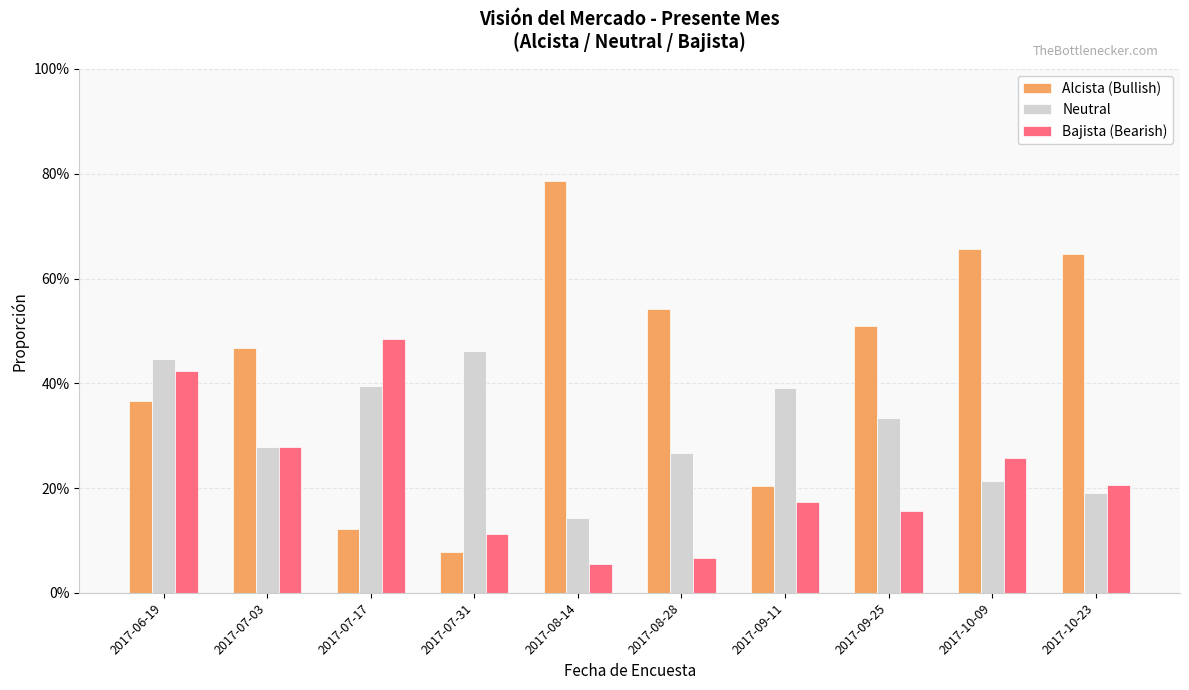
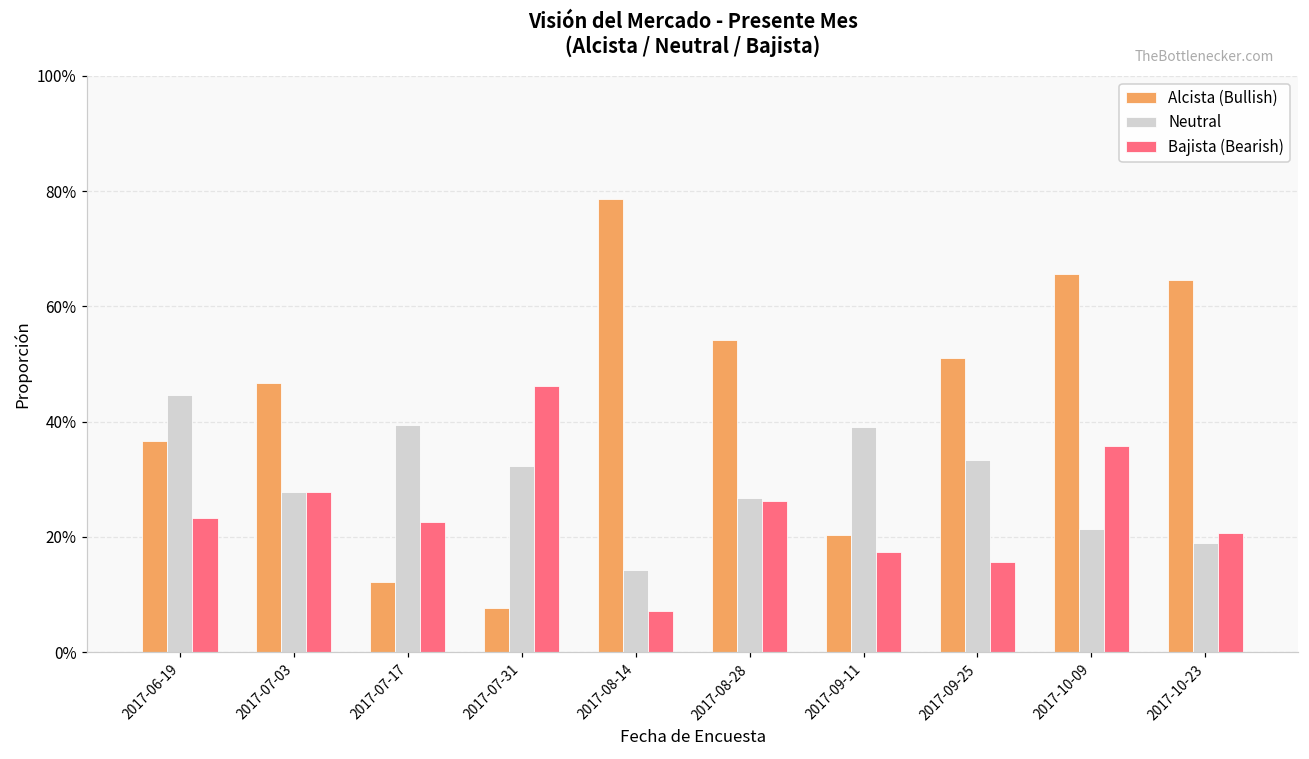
Bajista (Bearish), 2017-06-19: 42% -> 23%
Bajista (Bearish), 2017-07-17: 49% -> 23%
Neutral, 2017-07-31: 46% -> 32%
Bajista (Bearish), 2017-07-31: 11% -> 46%
Bajista (Bearish), 2017-08-14: 6% -> 7%
Bajista (Bearish), 2017-08-28: 7% -> 26%
Bajista (Bearish), 2017-10-09: 26% -> 36%
